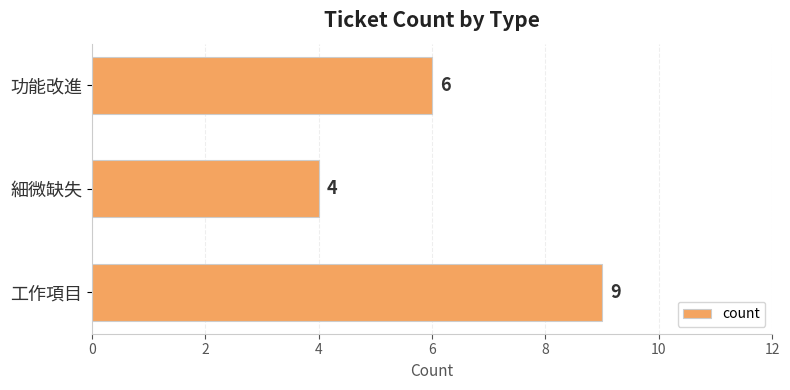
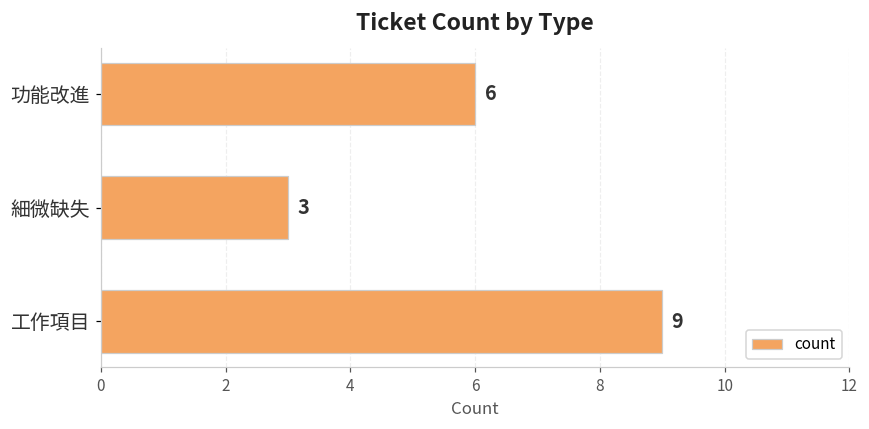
細微缺失: 4 -> 3
